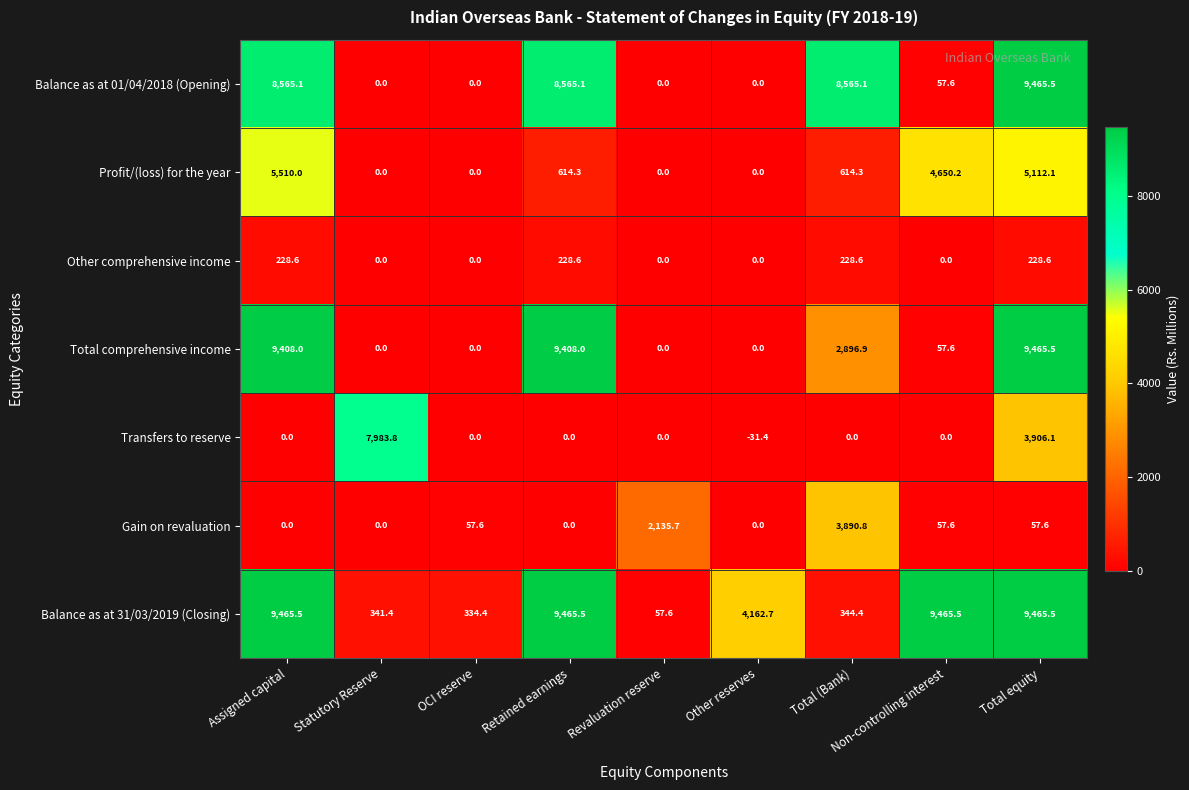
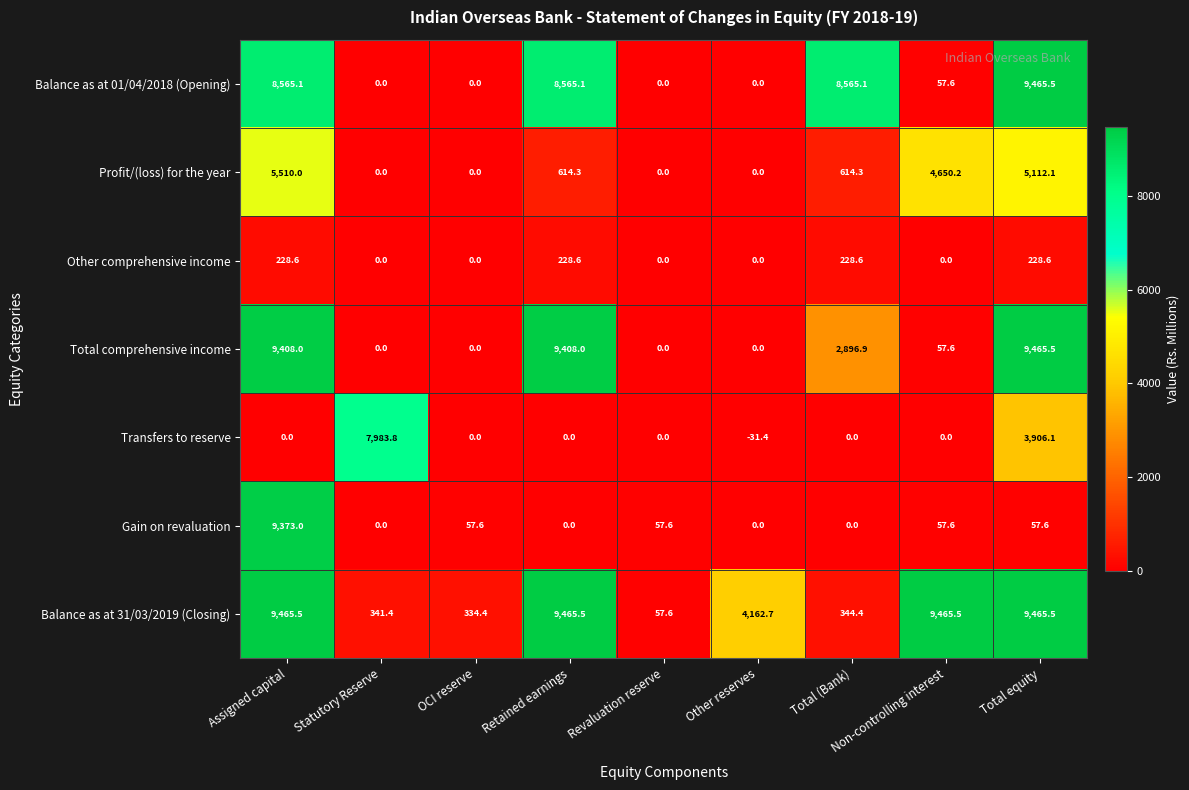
Gain on revaluation, Assigned capital: 0.0 -> 9,373.0
Gain on revaluation, Revaluation reserve: 2,135.7 -> 57.6
Gain on revaluation, Total (Bank): 3,890.8 -> 0.0
